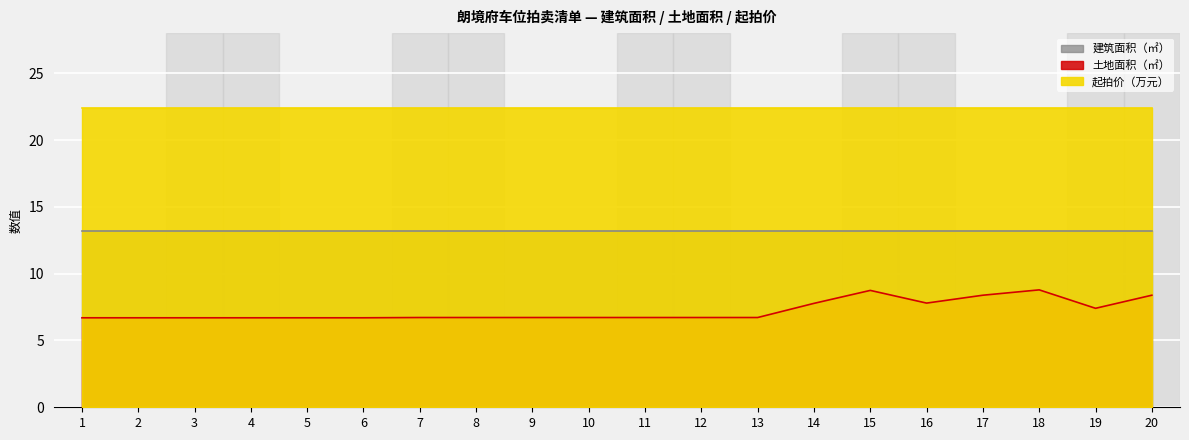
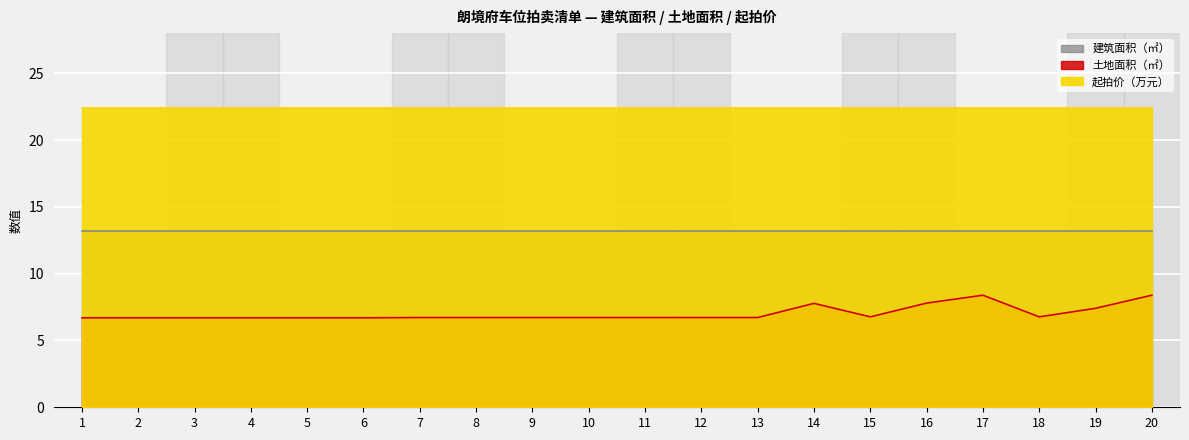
土地面积（㎡）, 15: 8.8 -> 6.8
土地面积（㎡）, 18: 8.8 -> 6.8
